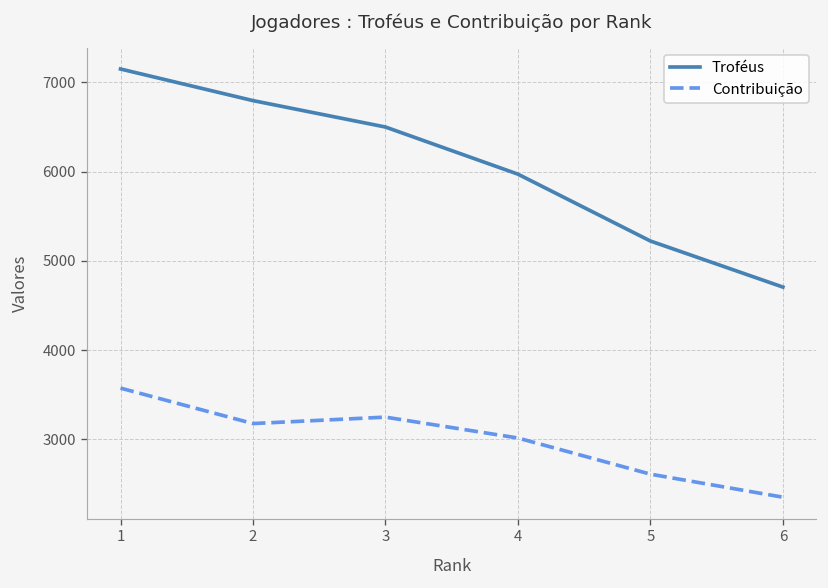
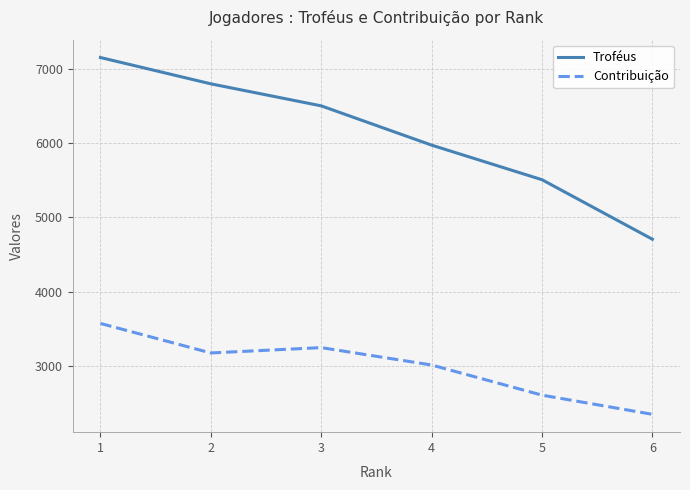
Troféus, 5: 5200 -> 5500
